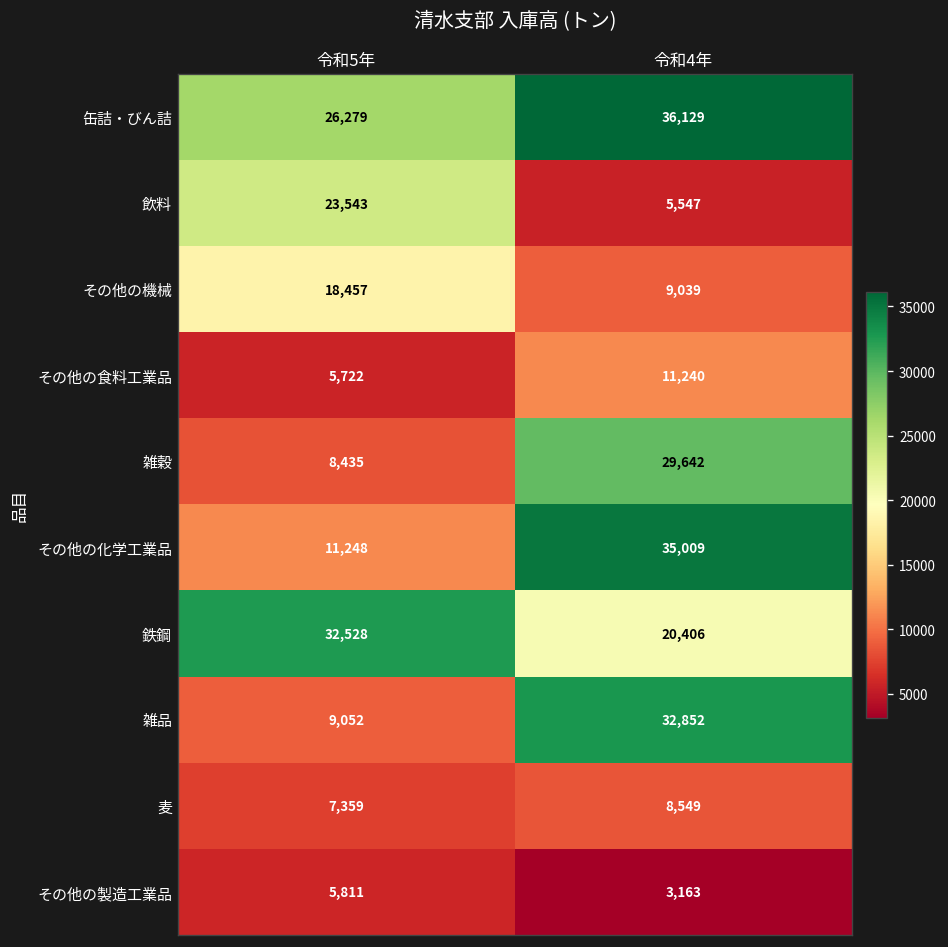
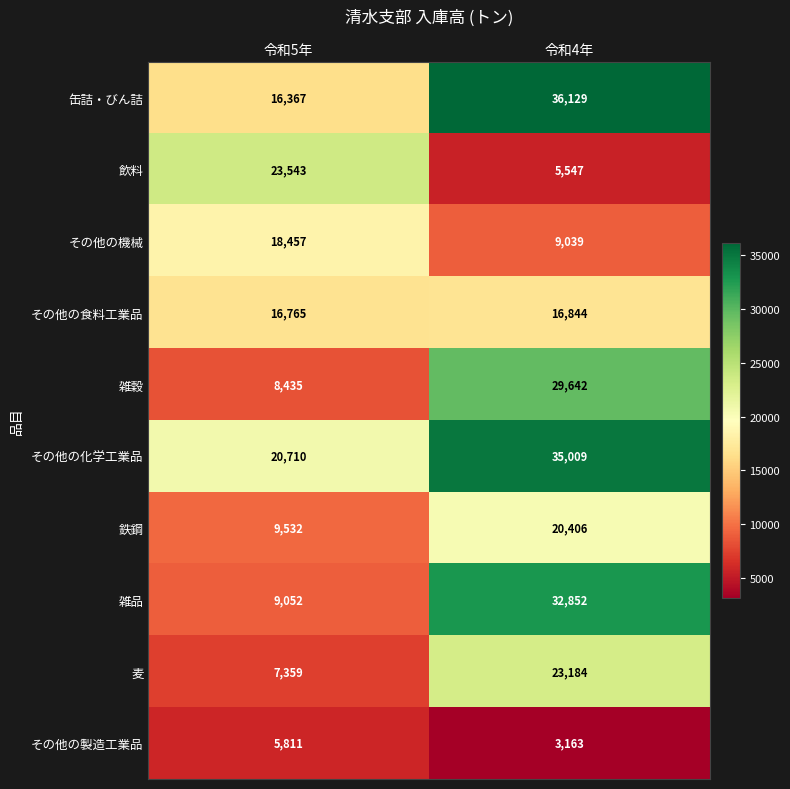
缶詰・びん詰, 令和5年: 26,279 -> 16,367
その他の食料工業品, 令和5年: 5,722 -> 16,765
その他の食料工業品, 令和4年: 11,240 -> 16,844
その他の化学工業品, 令和5年: 11,248 -> 20,710
鉄鋼, 令和5年: 32,528 -> 9,532
麦, 令和4年: 8,549 -> 23,184
